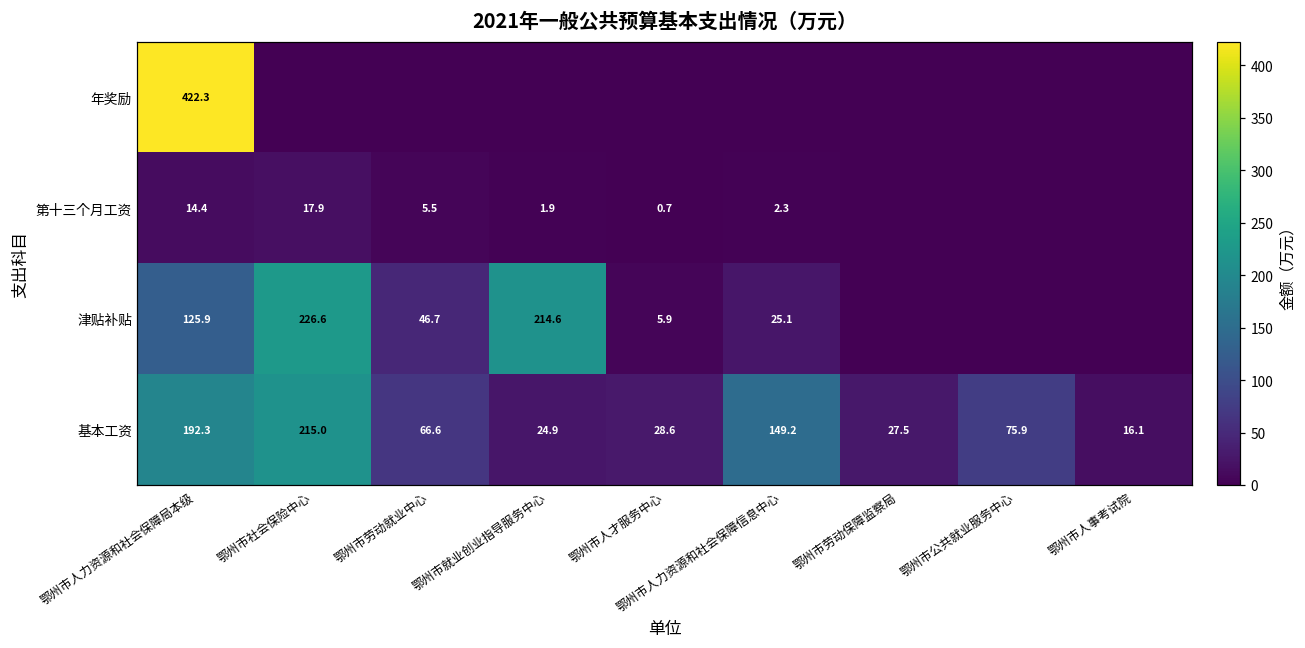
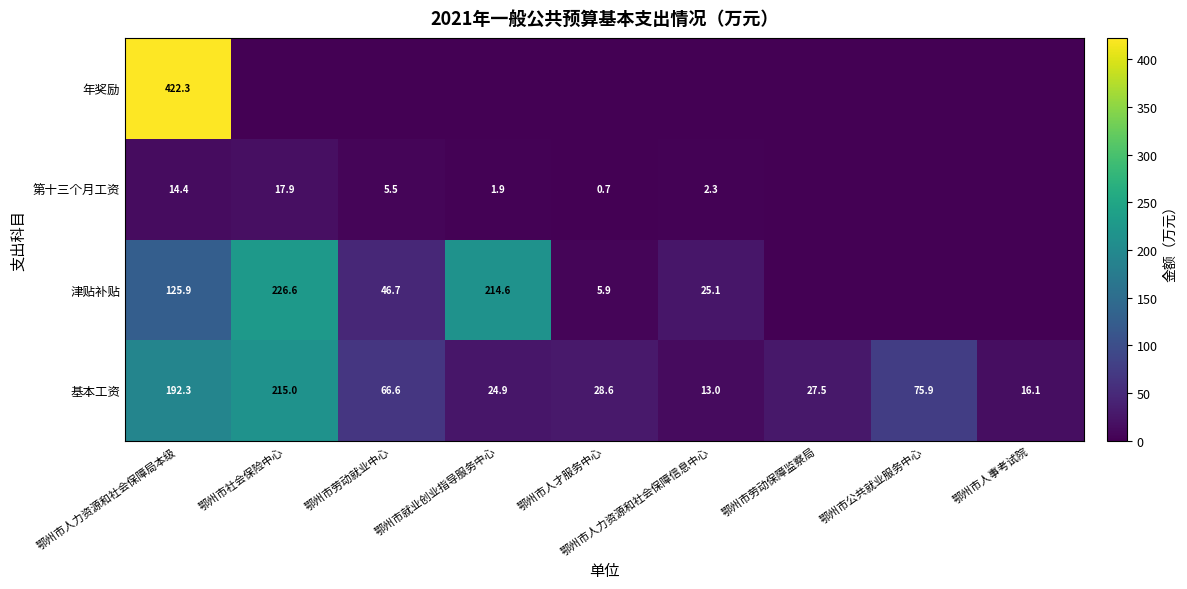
基本工资, 鄂州市人力资源和社会保障信息中心: 149.2 -> 13.0
